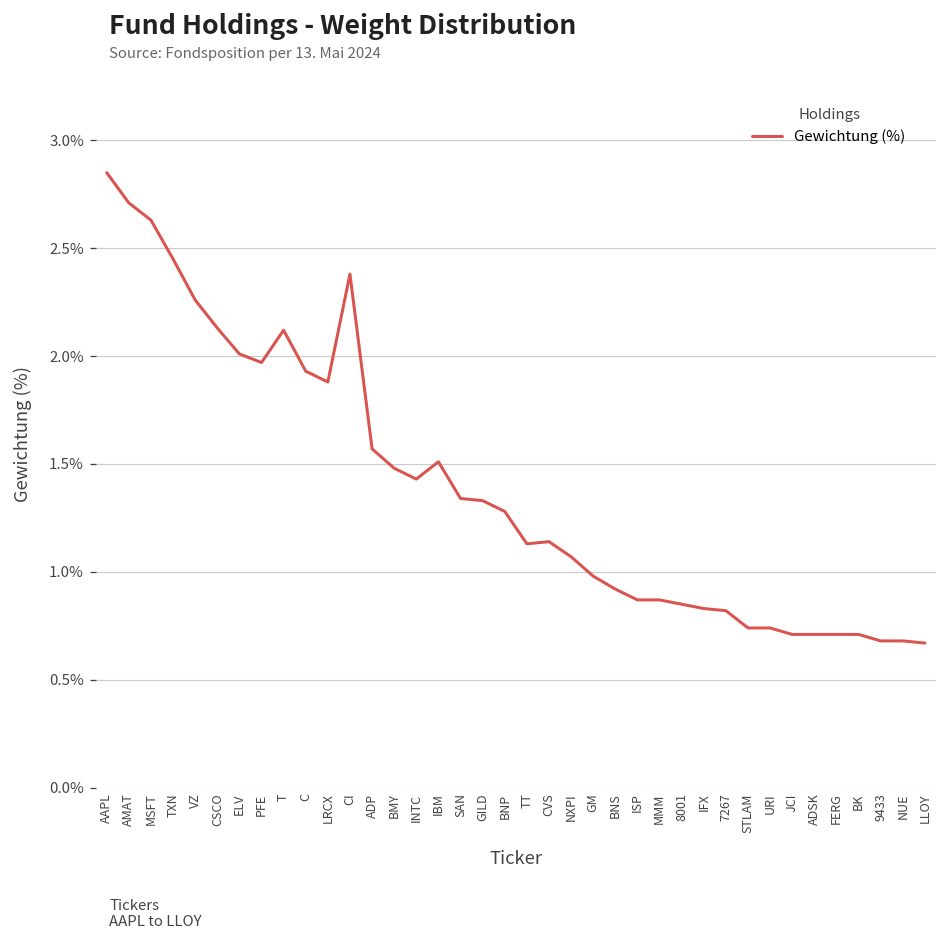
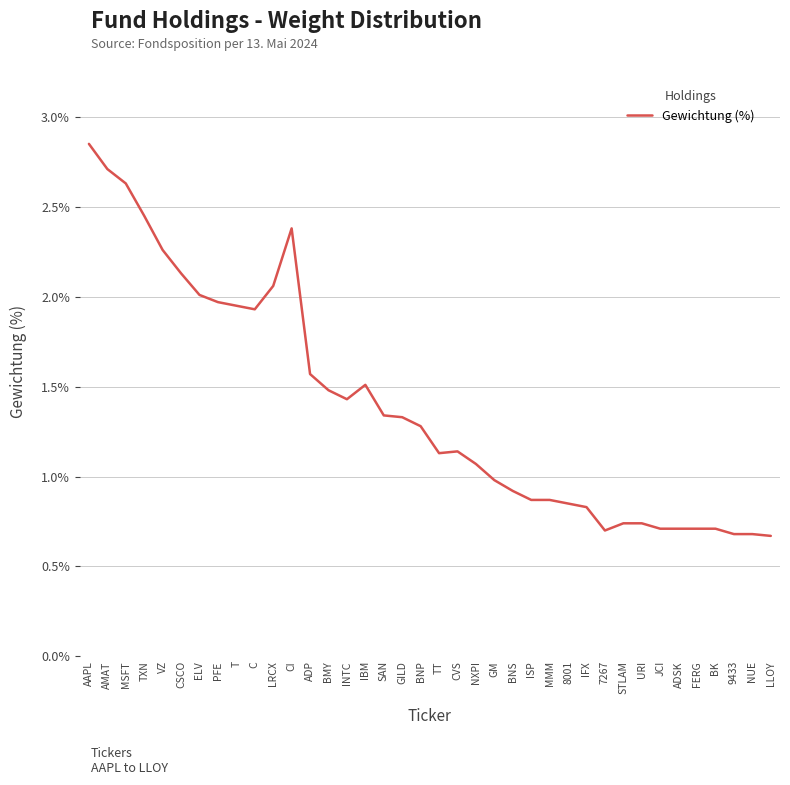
T: 2.12% -> 1.95%
LRCX: 1.88% -> 2.06%
7267: 0.82% -> 0.70%
